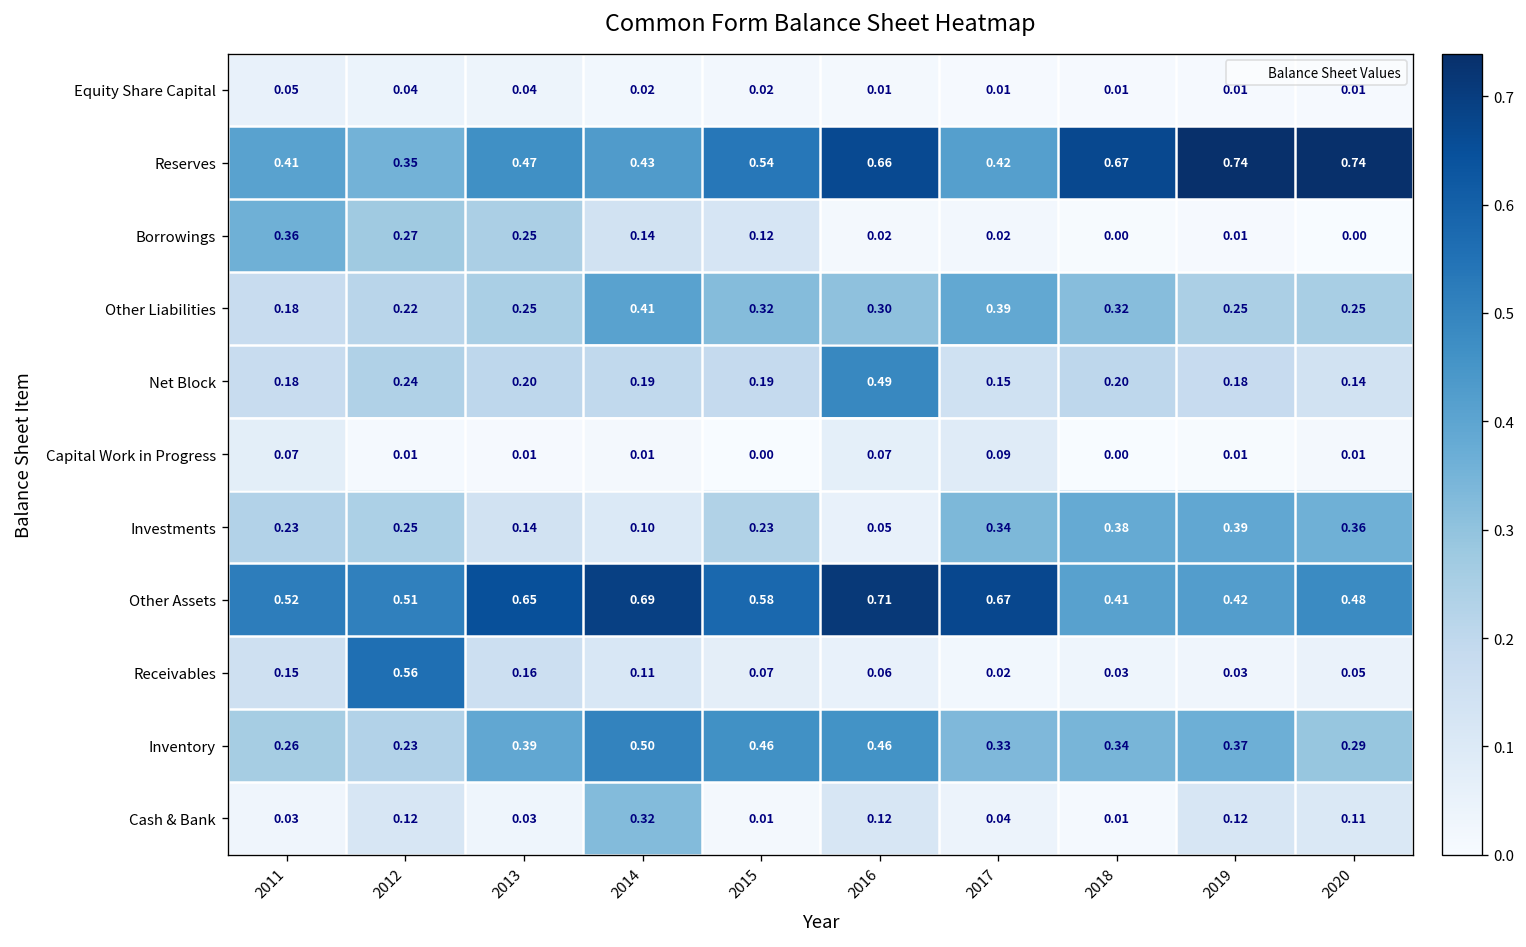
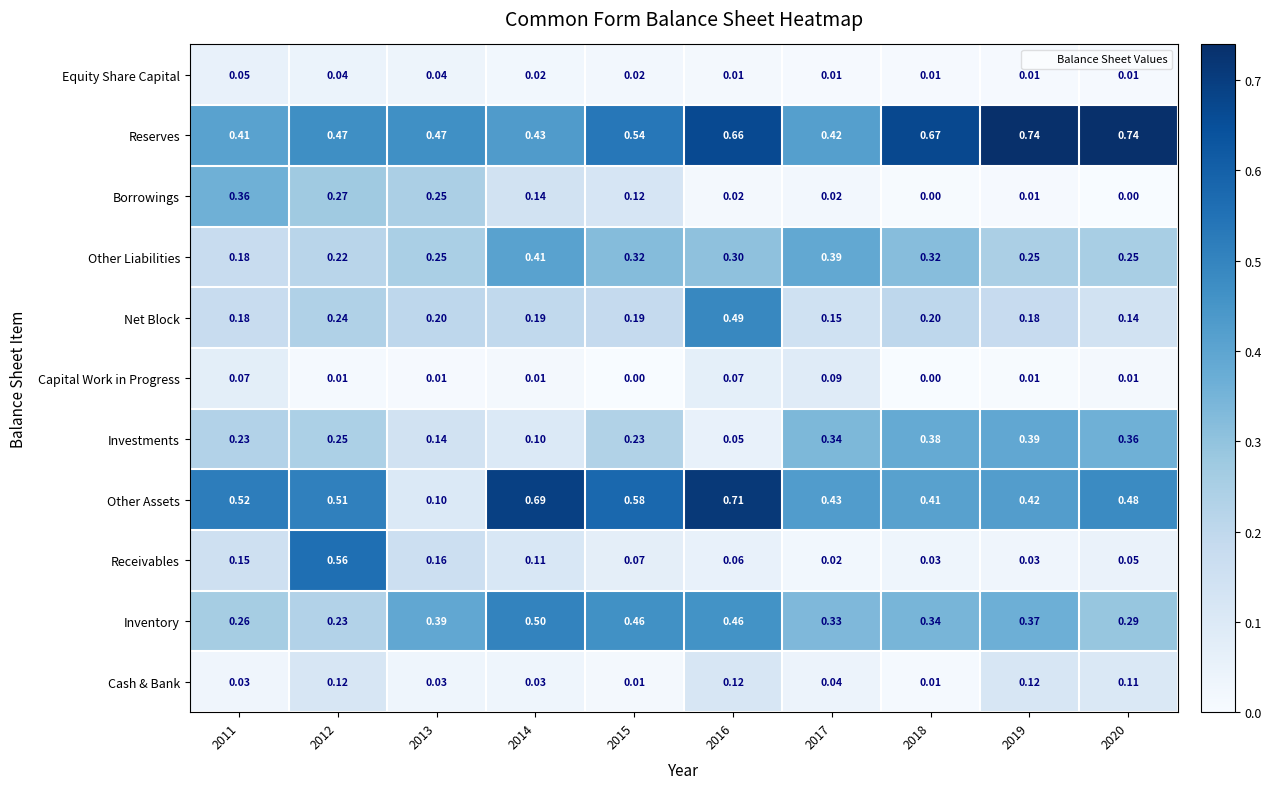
Reserves, 2012: 0.35 -> 0.47
Other Assets, 2013: 0.65 -> 0.10
Other Assets, 2017: 0.67 -> 0.43
Cash & Bank, 2014: 0.32 -> 0.03
